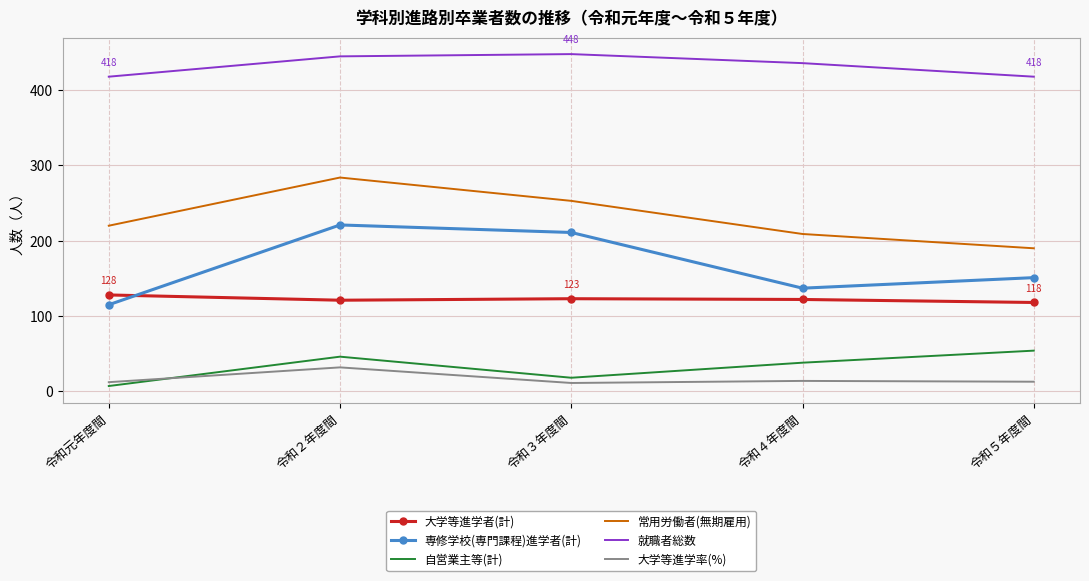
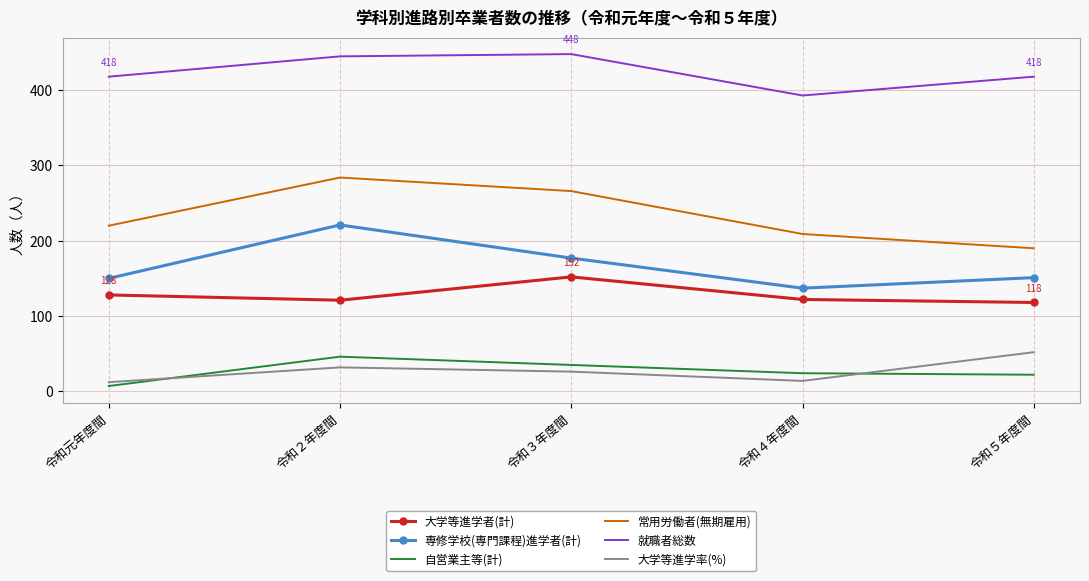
専修学校(専門課程)進学者(計), 令和元年度間: 120 -> 150
大学等進学者(計), 令和３年度間: 123 -> 152
専修学校(専門課程)進学者(計), 令和３年度間: 210 -> 180
自営業主等(計), 令和３年度間: 20 -> 40
常用労働者(無期雇用), 令和３年度間: 250 -> 270
大学等進学率(%), 令和３年度間: 10 -> 30
自営業主等(計), 令和４年度間: 40 -> 20
就職者総数, 令和４年度間: 440 -> 390
自営業主等(計), 令和５年度間: 50 -> 20
大学等進学率(%), 令和５年度間: 10 -> 50
